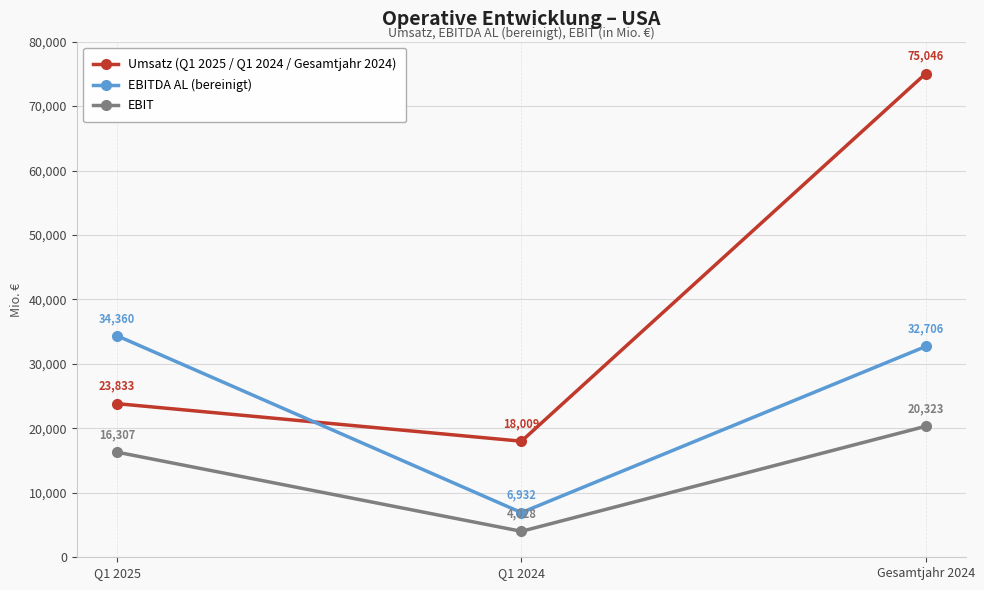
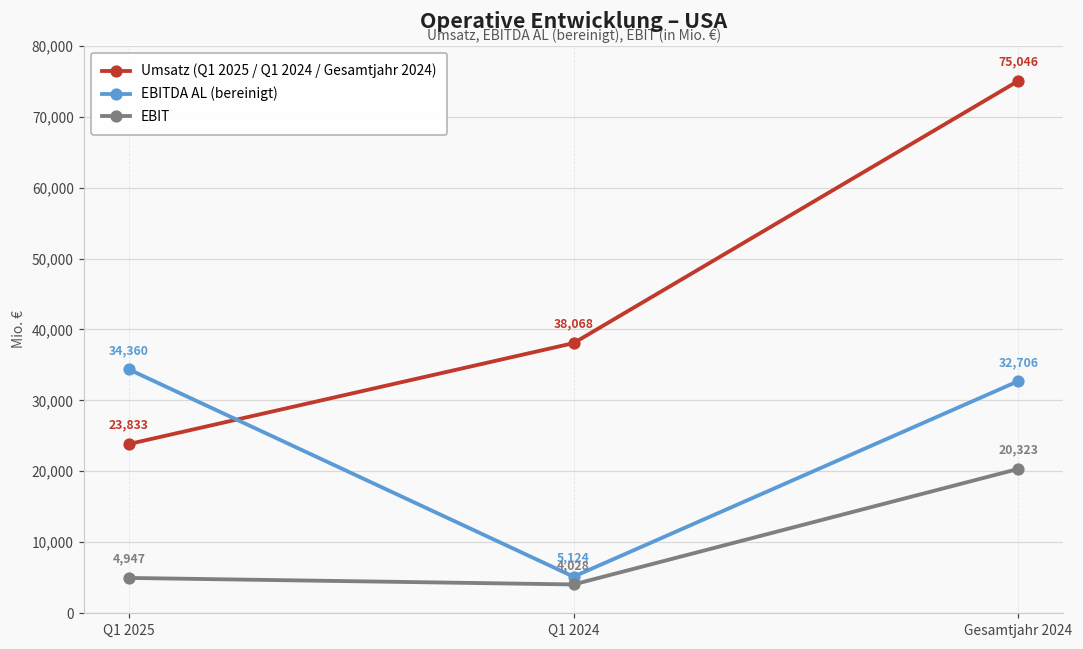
EBIT, Q1 2025: 16,307 -> 4,947
Umsatz (Q1 2025 / Q1 2024 / Gesamtjahr 2024), Q1 2024: 18,009 -> 38,068
EBITDA AL (bereinigt), Q1 2024: 6,932 -> 5,124
